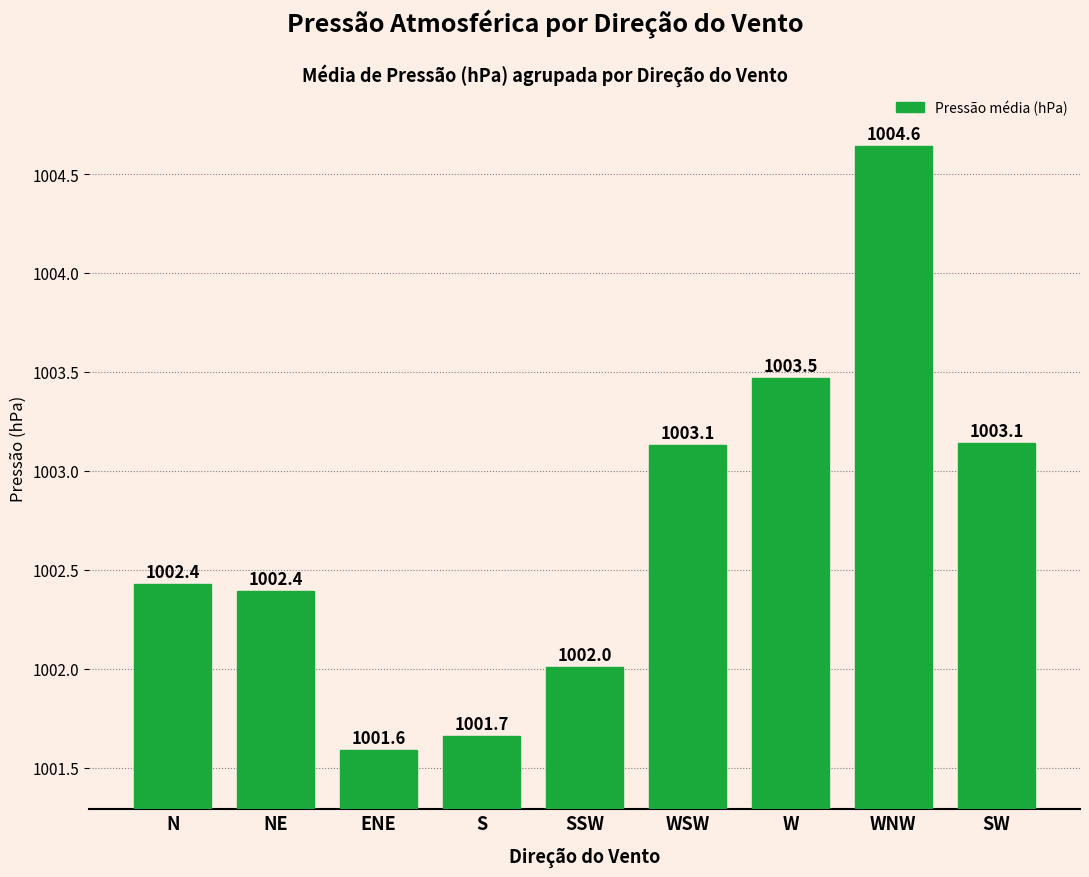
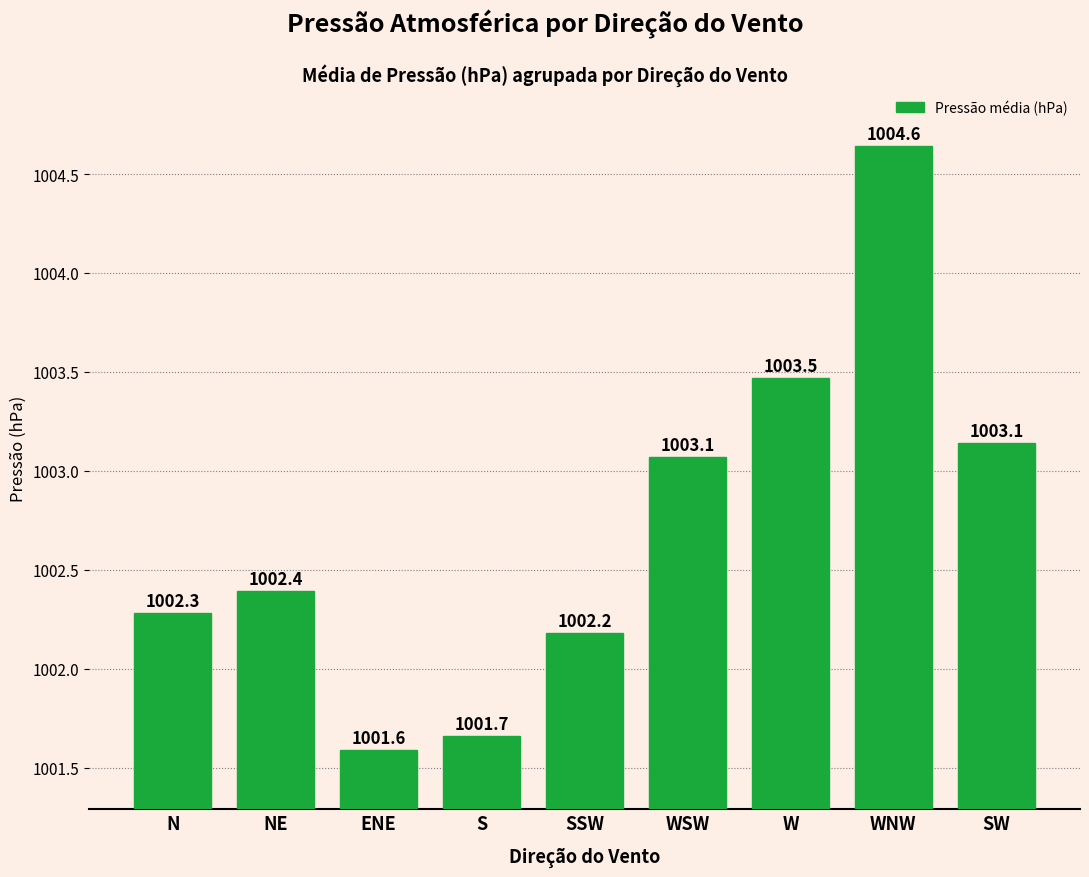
N: 1002.4 -> 1002.3
SSW: 1002.0 -> 1002.2
WSW: 1003.13 -> 1003.07
